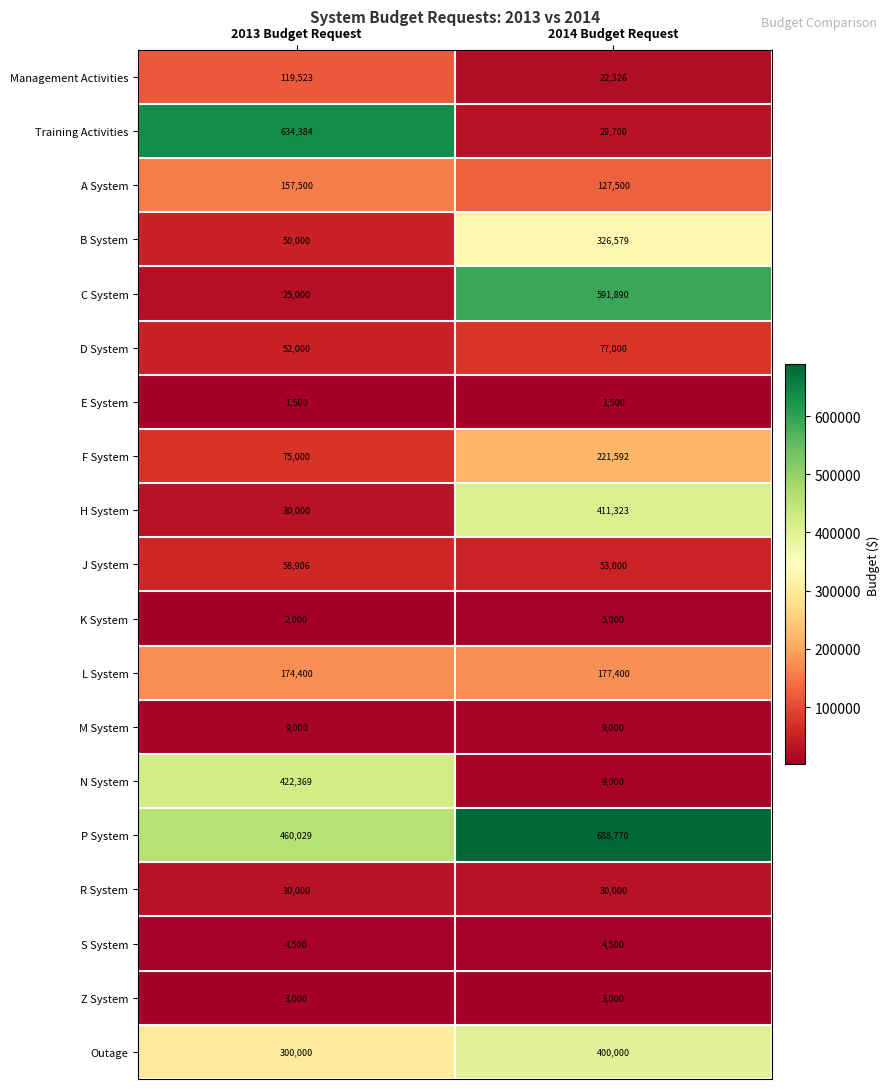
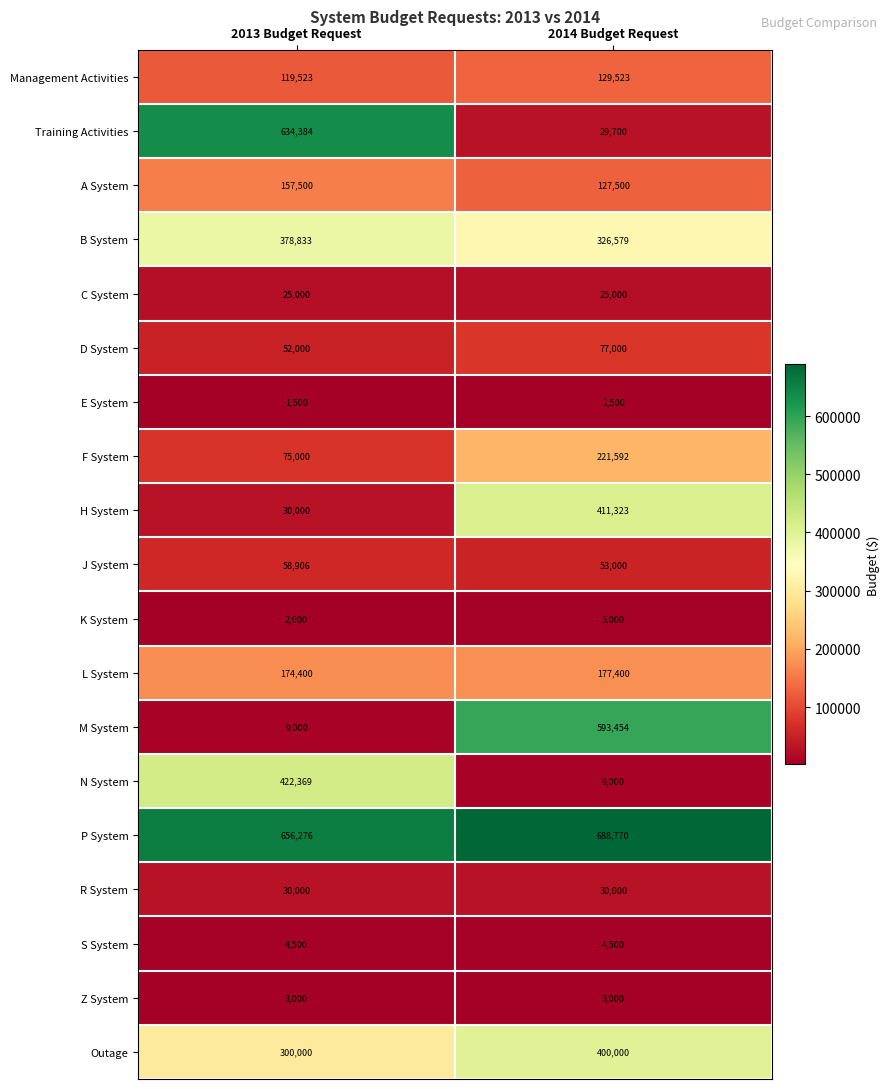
Management Activities, 2014 Budget Request: 22,326 -> 129,523
B System, 2013 Budget Request: 50,000 -> 378,833
C System, 2014 Budget Request: 591,890 -> 25,000
M System, 2014 Budget Request: 9,000 -> 593,454
P System, 2013 Budget Request: 460,029 -> 656,276
